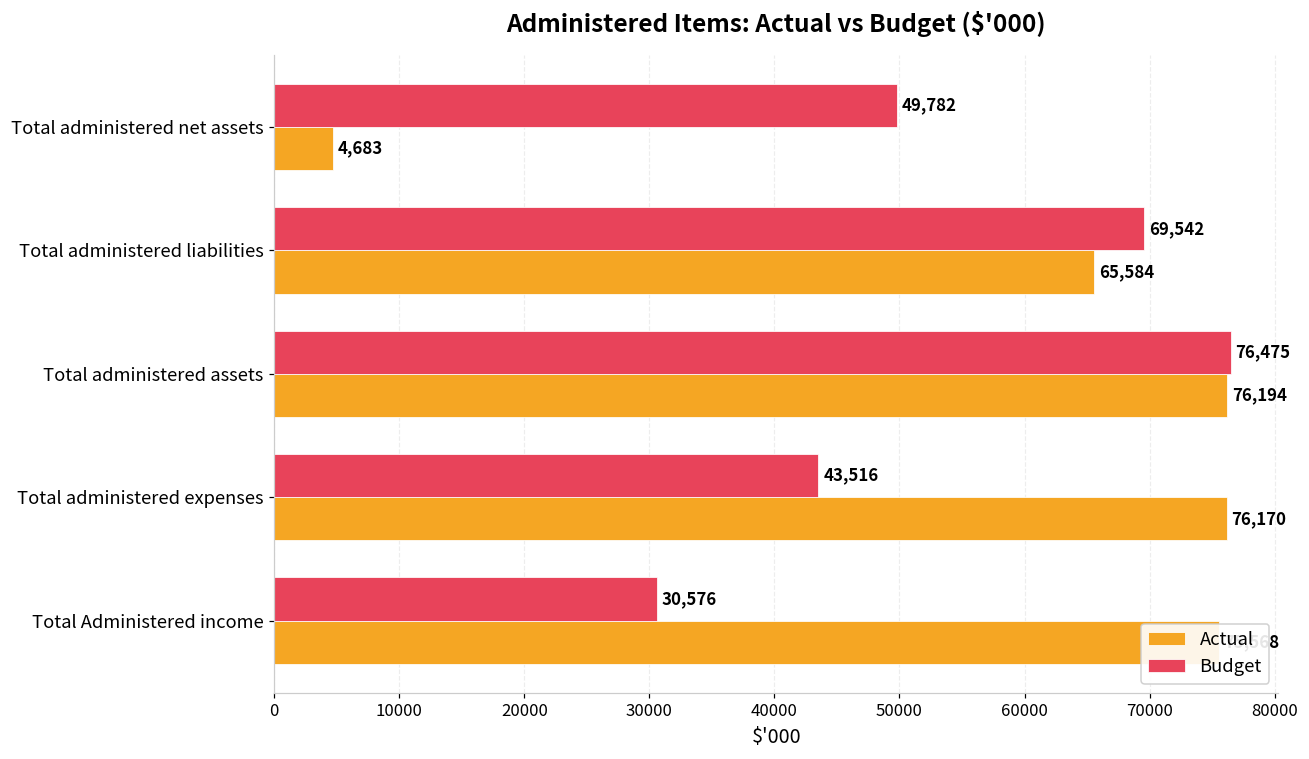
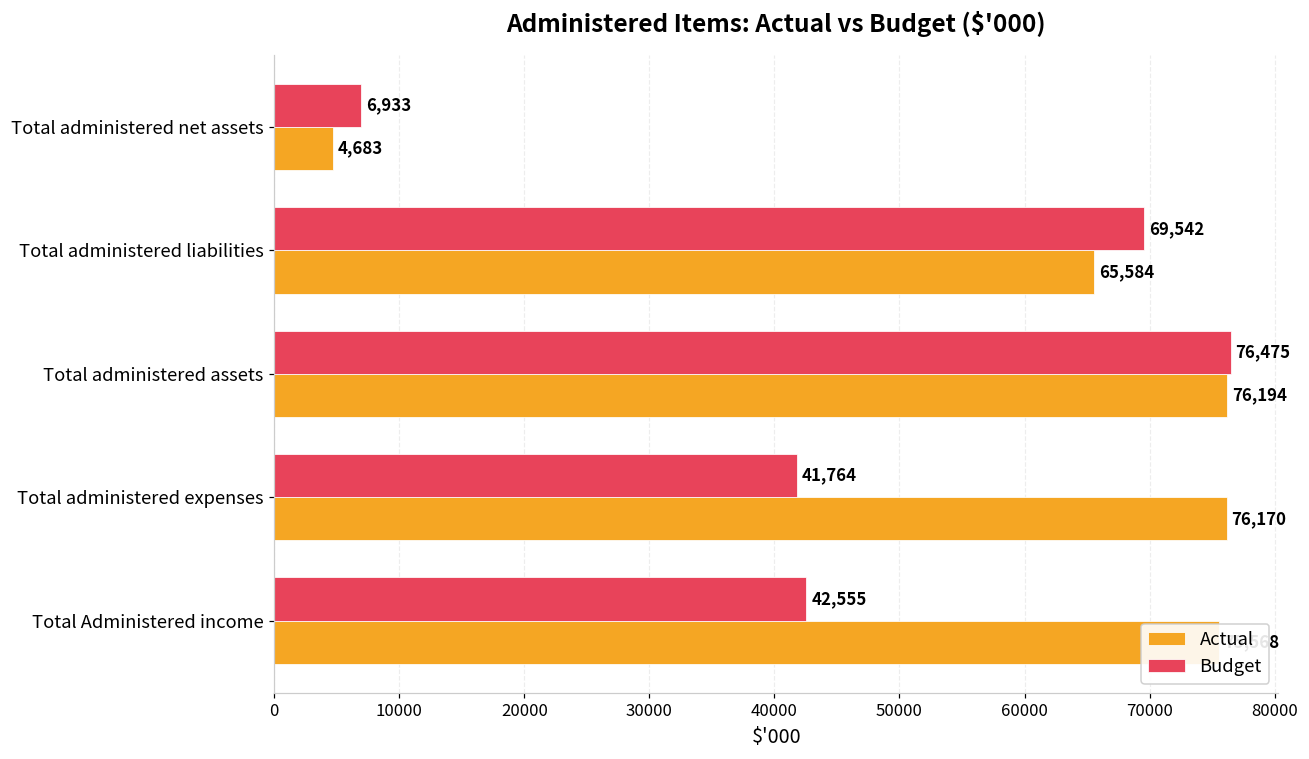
Budget, Total administered net assets: 49,782 -> 6,933
Budget, Total administered expenses: 43,516 -> 41,764
Budget, Total Administered income: 30,576 -> 42,555
